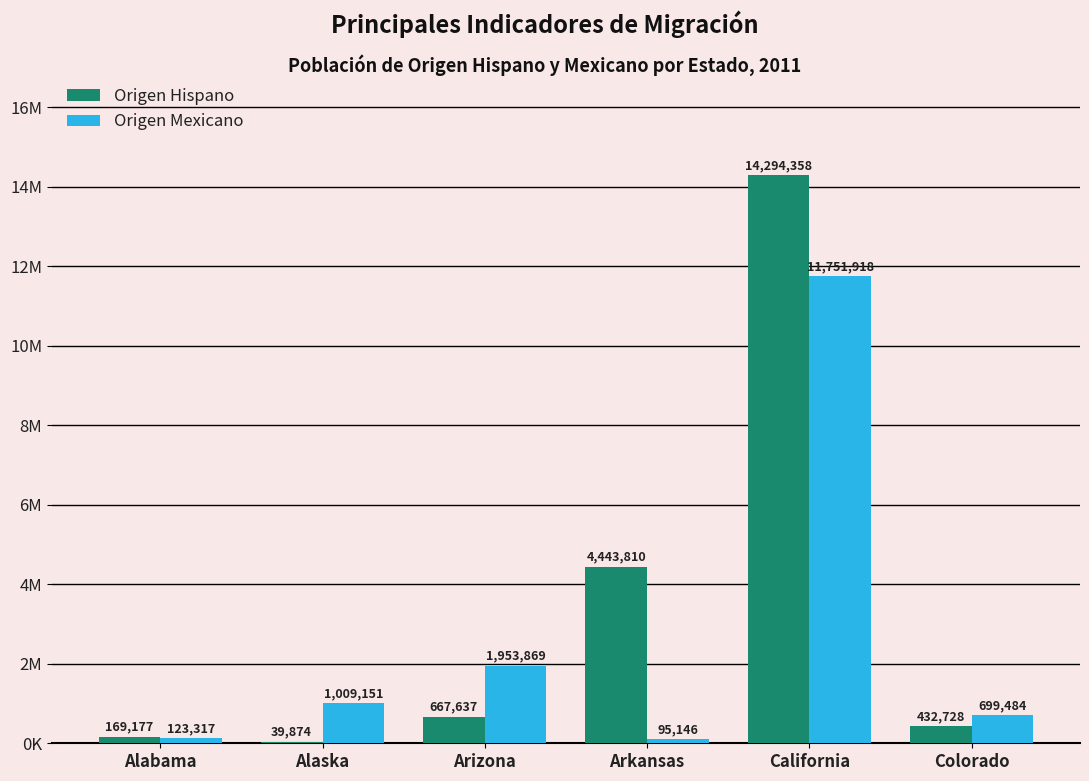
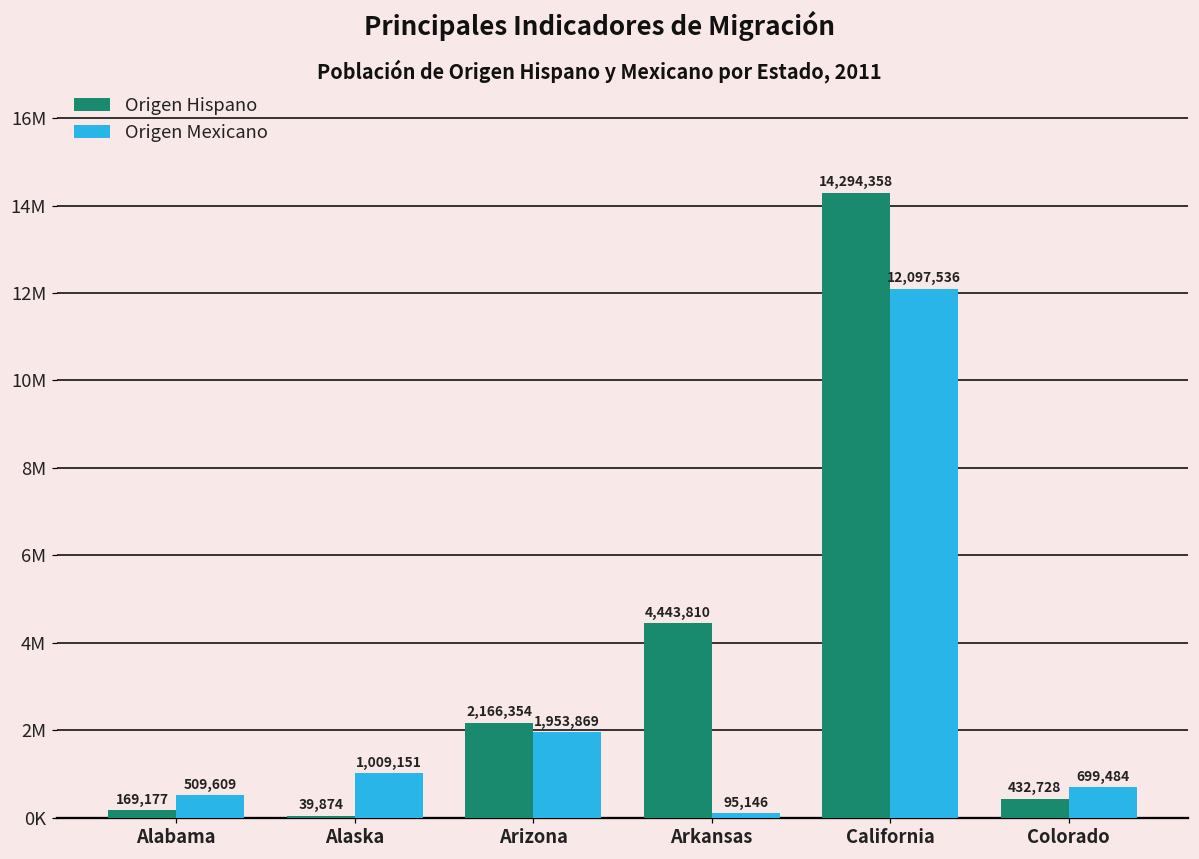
Origen Mexicano, Alabama: 123,317 -> 509,609
Origen Hispano, Arizona: 667,637 -> 2,166,354
Origen Mexicano, California: 11,751,918 -> 12,097,536
